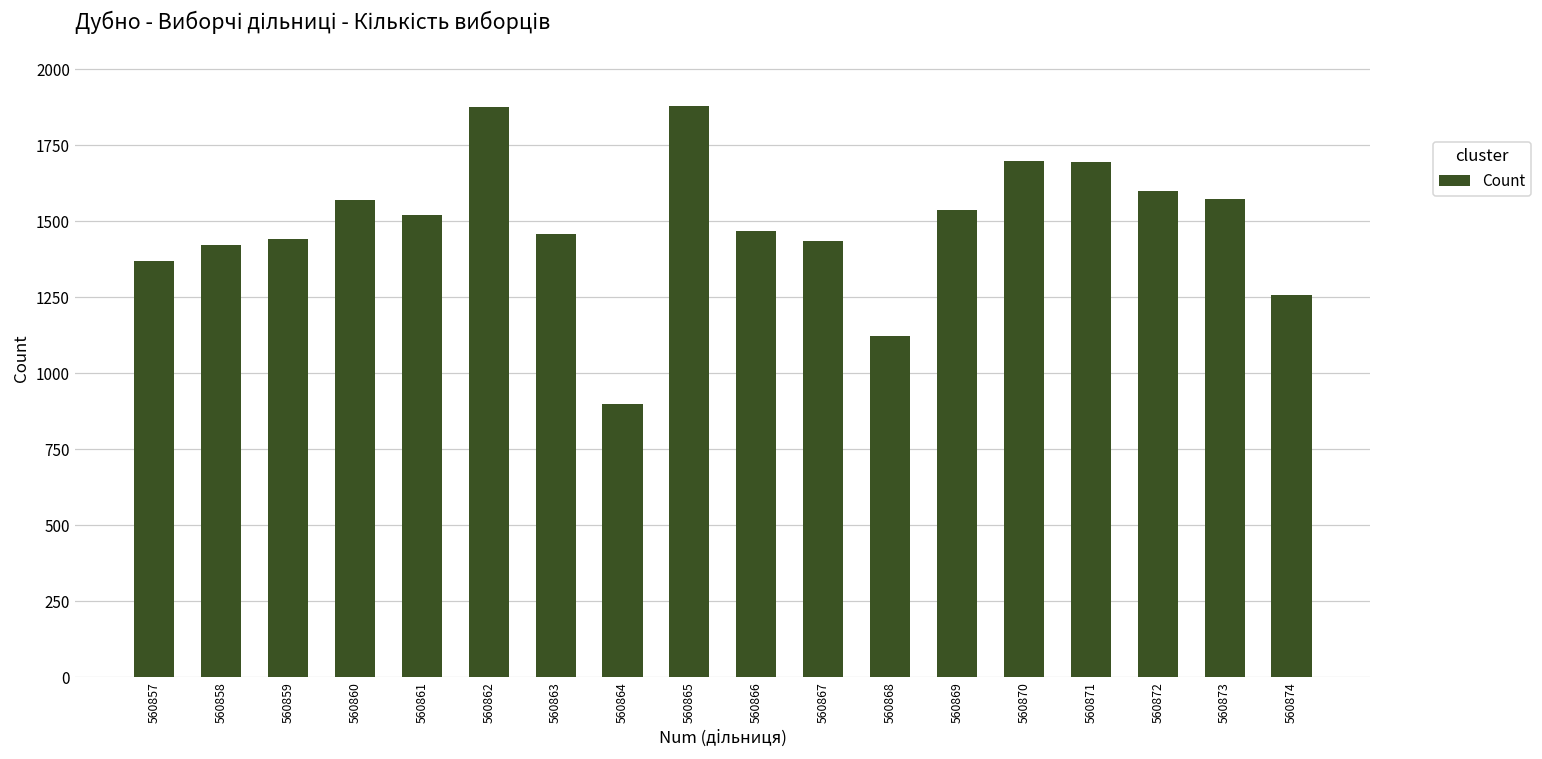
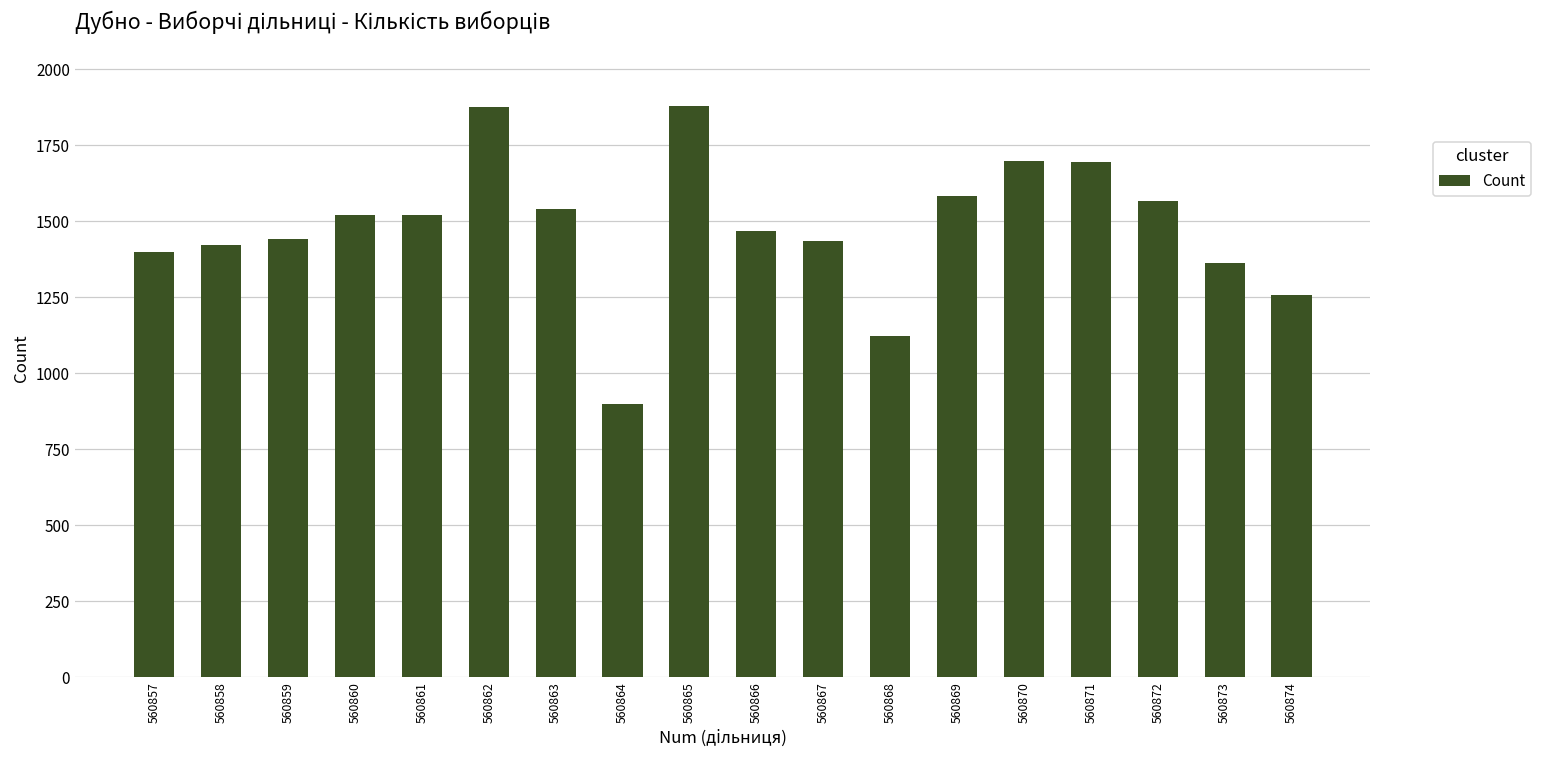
560857: 1370 -> 1400
560860: 1570 -> 1520
560863: 1460 -> 1540
560869: 1540 -> 1580
560872: 1600 -> 1570
560873: 1570 -> 1360
